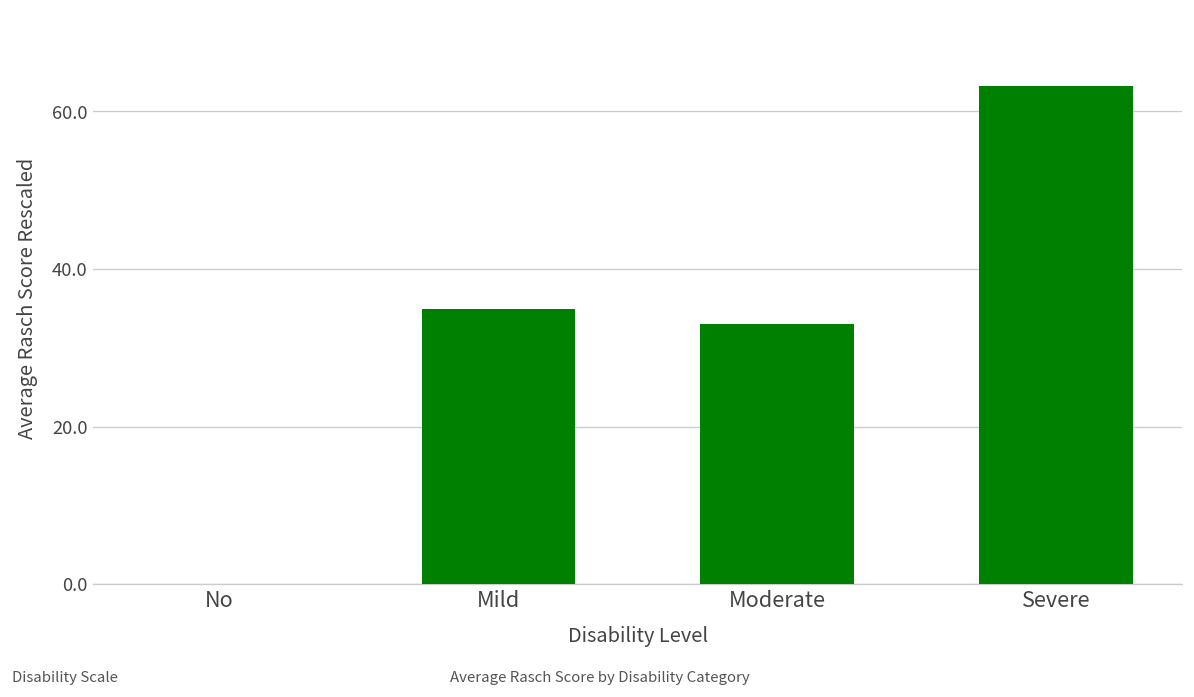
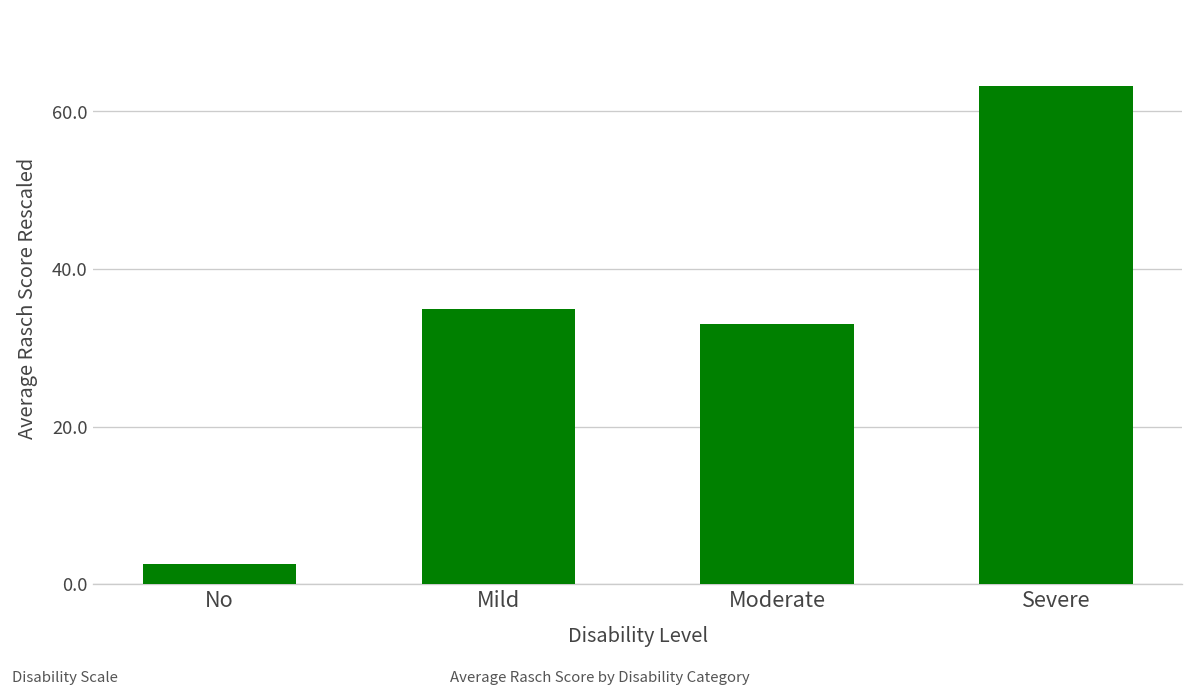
No: 0 -> 3
